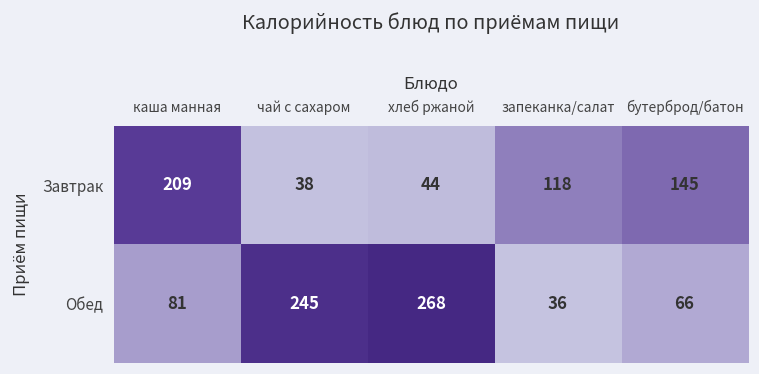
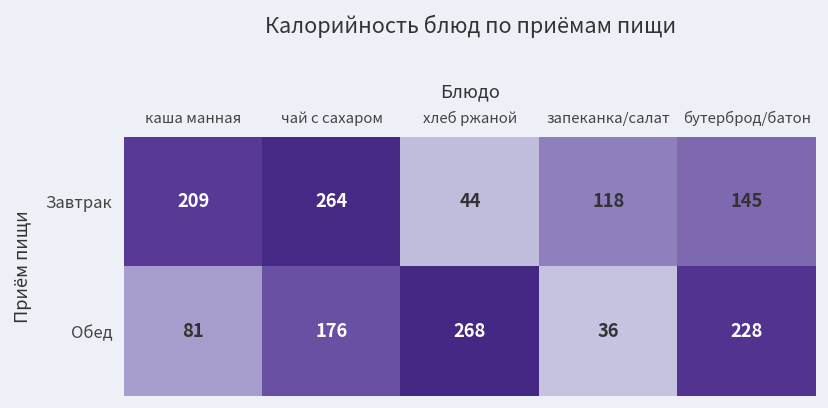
Завтрак, чай с сахаром: 38 -> 264
Обед, чай с сахаром: 245 -> 176
Обед, бутерброд/батон: 66 -> 228
